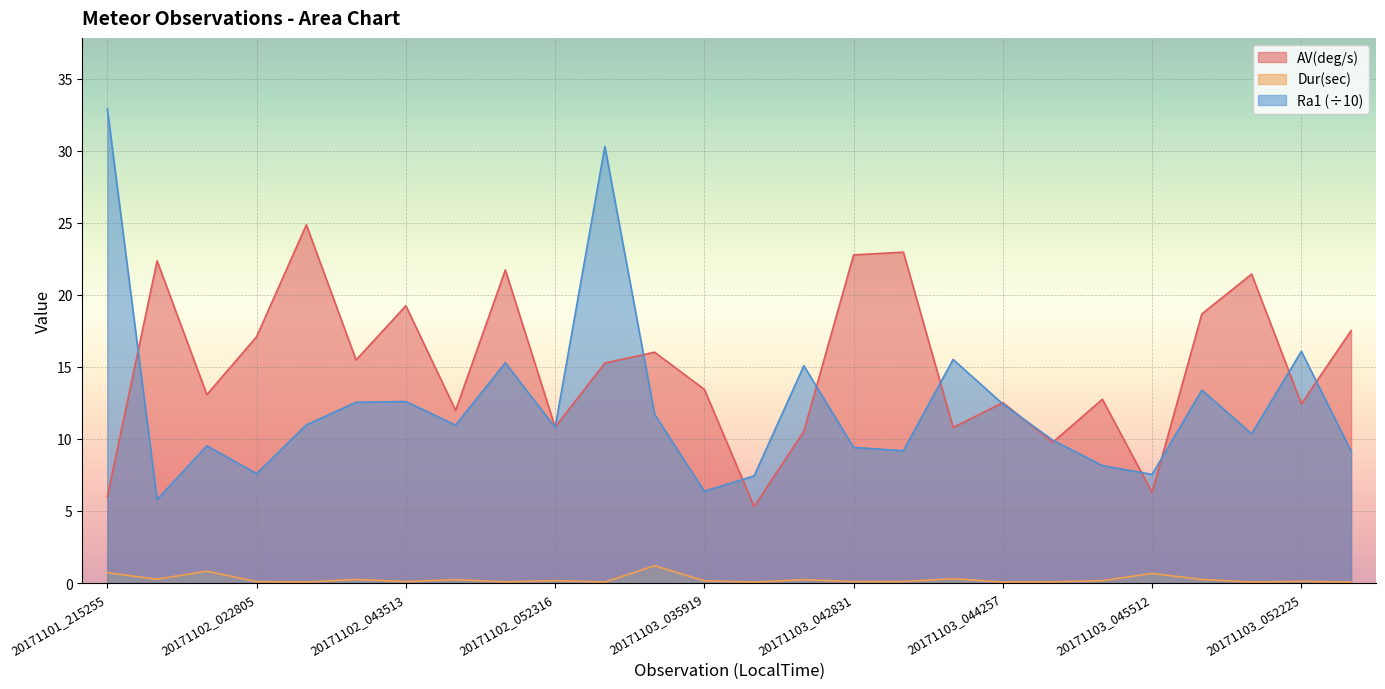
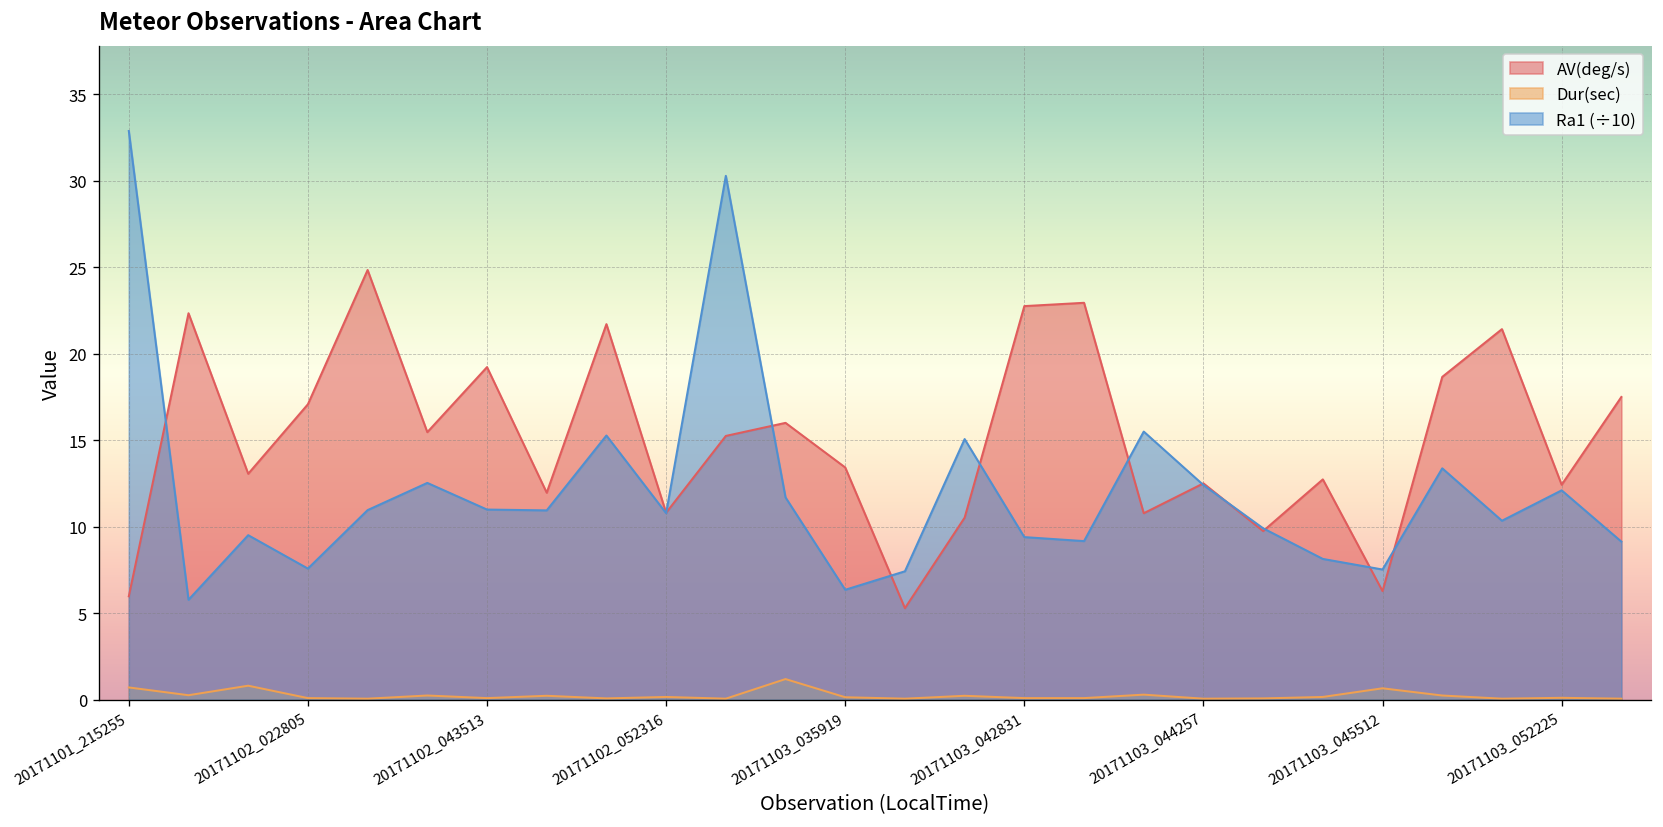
Ra1 (÷10), 20171102_043513: 12.6 -> 11.0
Ra1 (÷10), 20171103_052225: 16.1 -> 12.1
